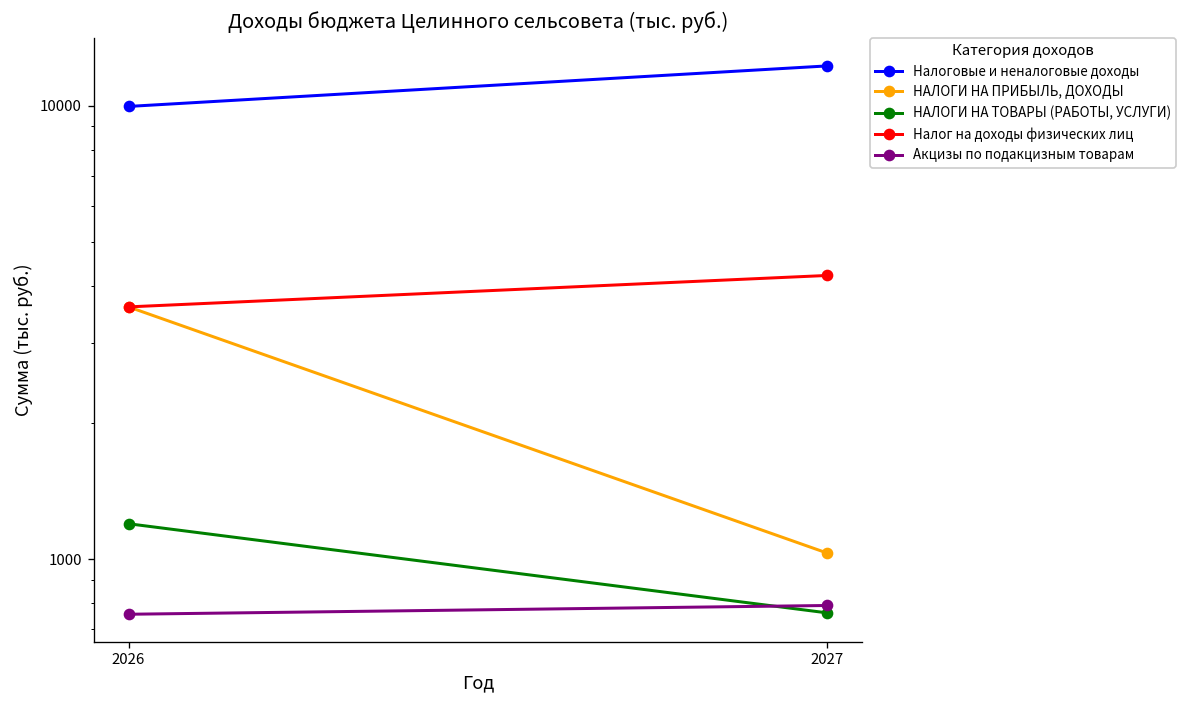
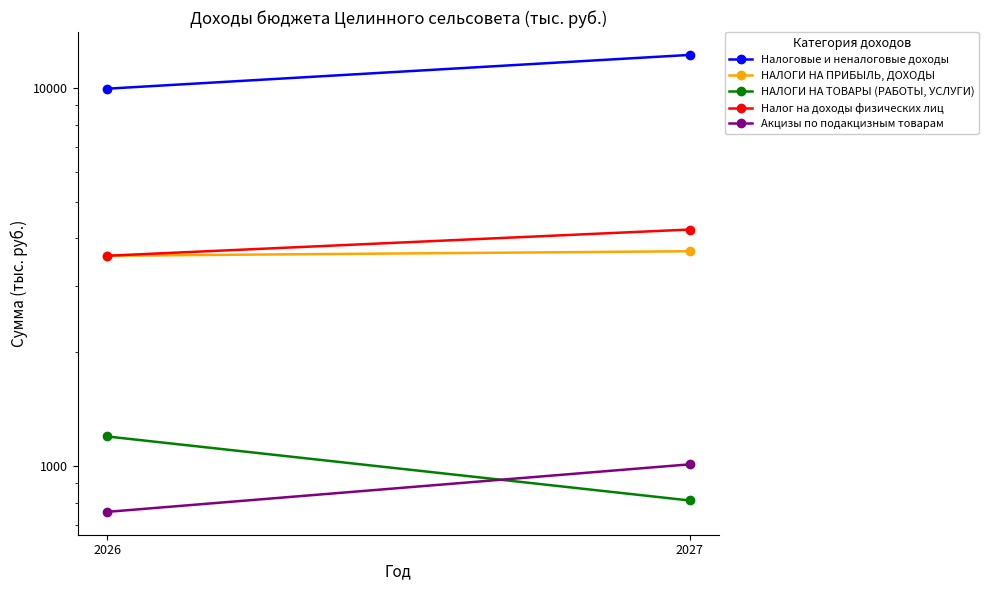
НАЛОГИ НА ПРИБЫЛЬ, ДОХОДЫ, 2027: 1030 -> 3700
НАЛОГИ НА ТОВАРЫ (РАБОТЫ, УСЛУГИ), 2027: 760 -> 810
Акцизы по подакцизным товарам, 2027: 790 -> 1010
